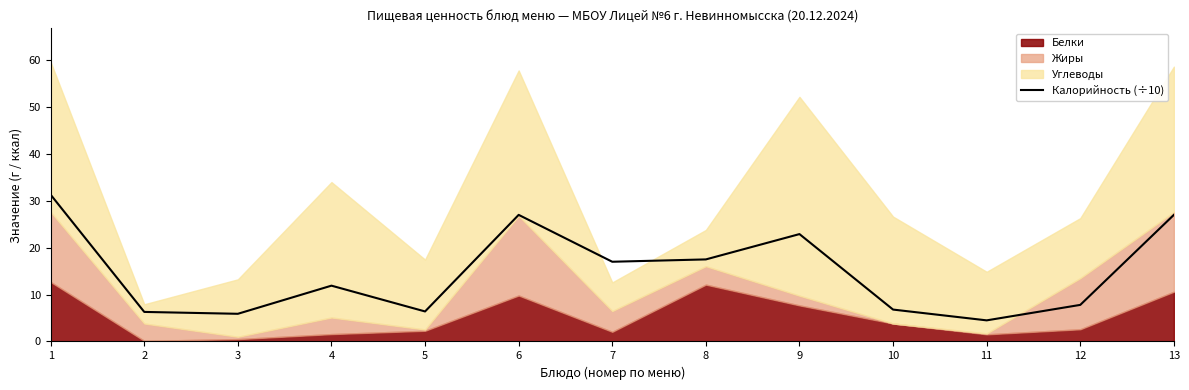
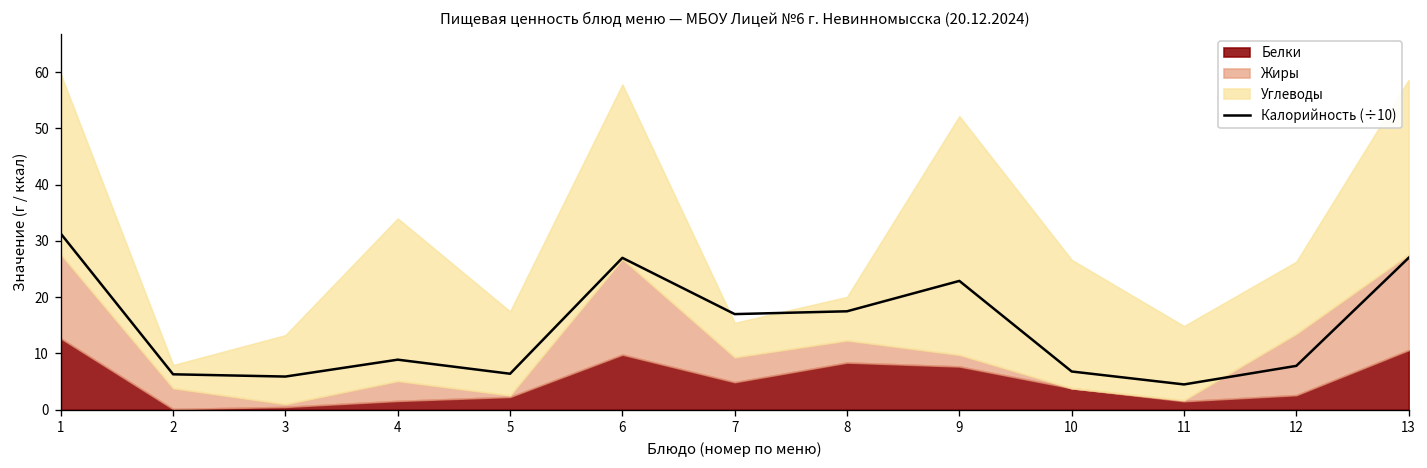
Калорийность (÷10), 4: 12 -> 9
Белки, 7: 2 -> 5
Белки, 8: 12 -> 8
